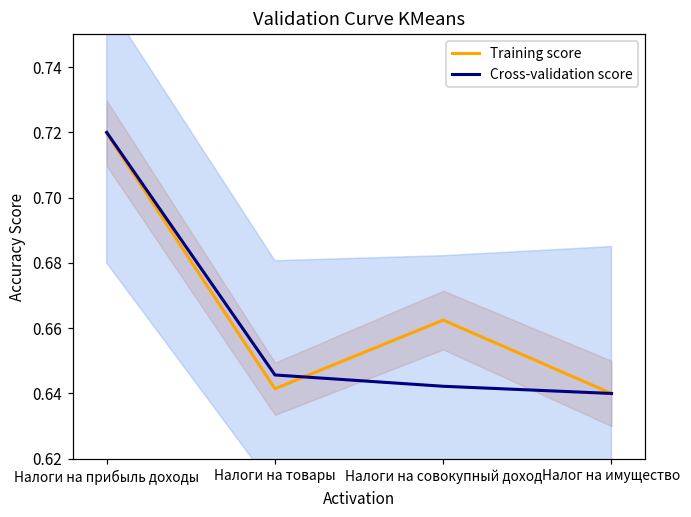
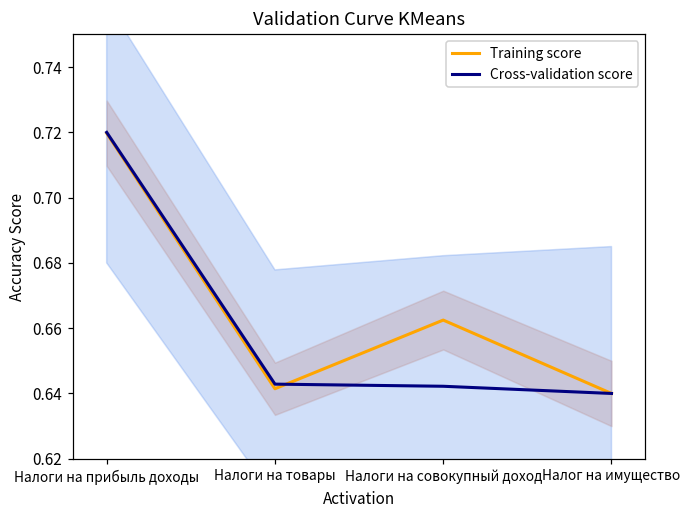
Cross-validation score, Налоги на товары: 0.646 -> 0.643
